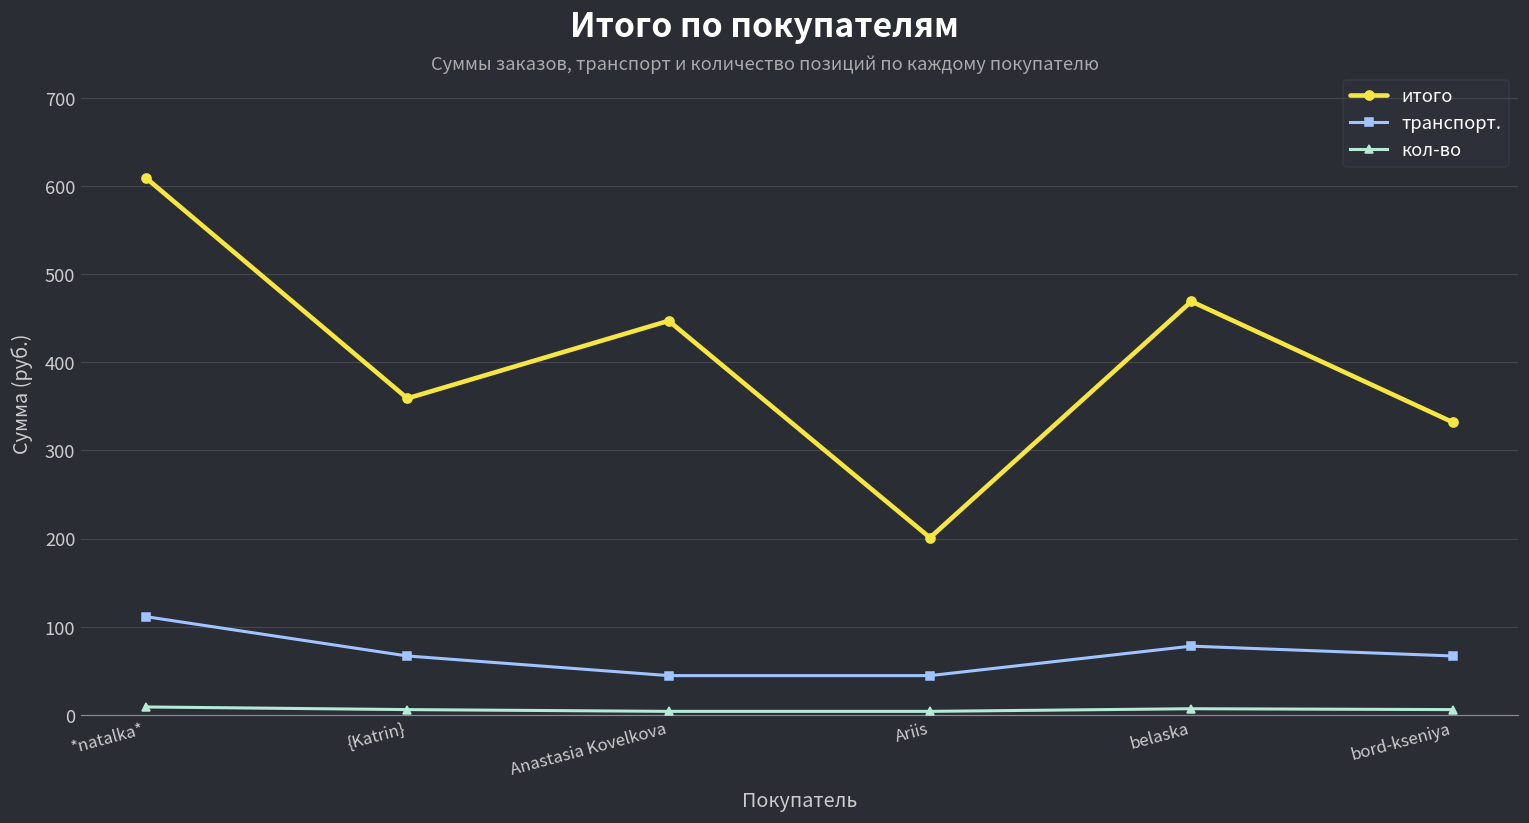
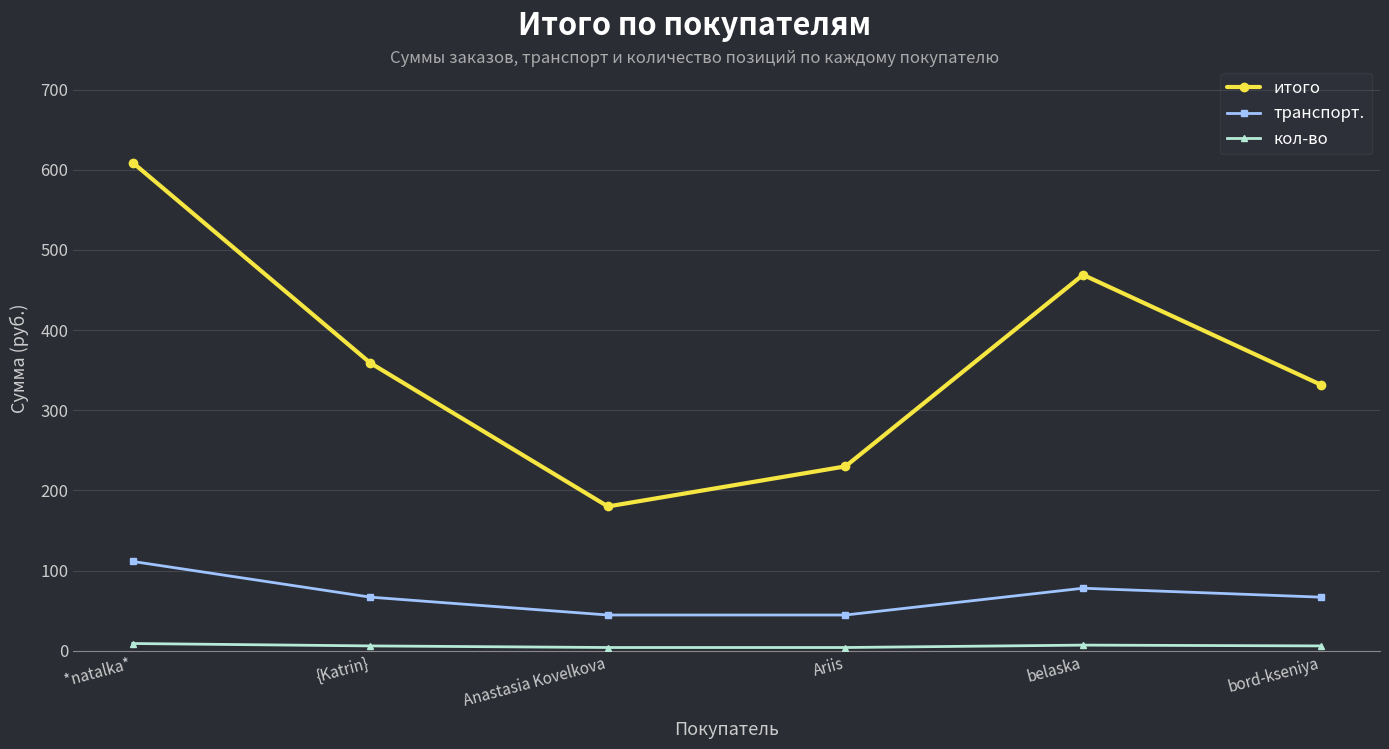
итого, Anastasia Kovelkova: 450 -> 180
итого, Ariis: 200 -> 230
